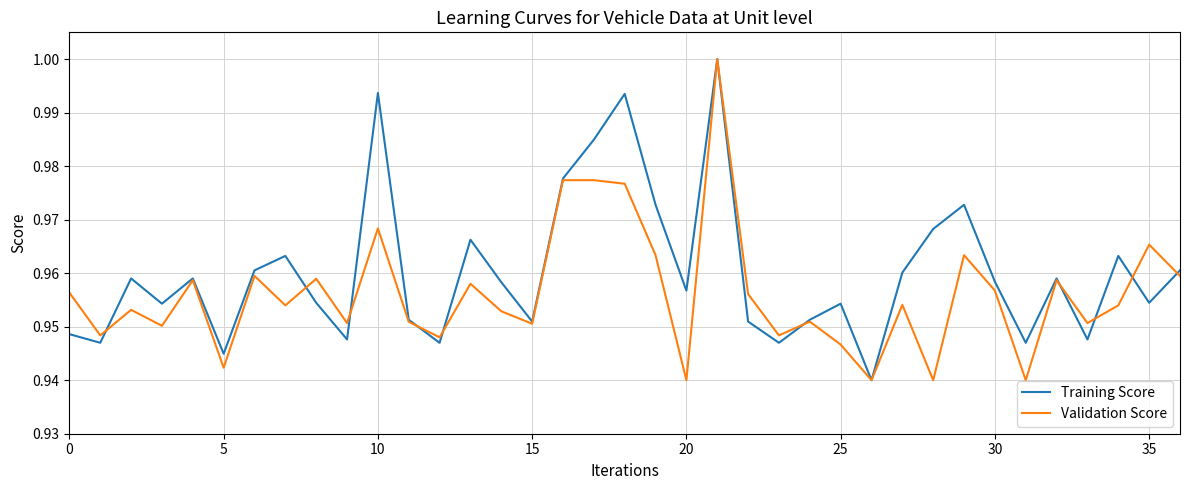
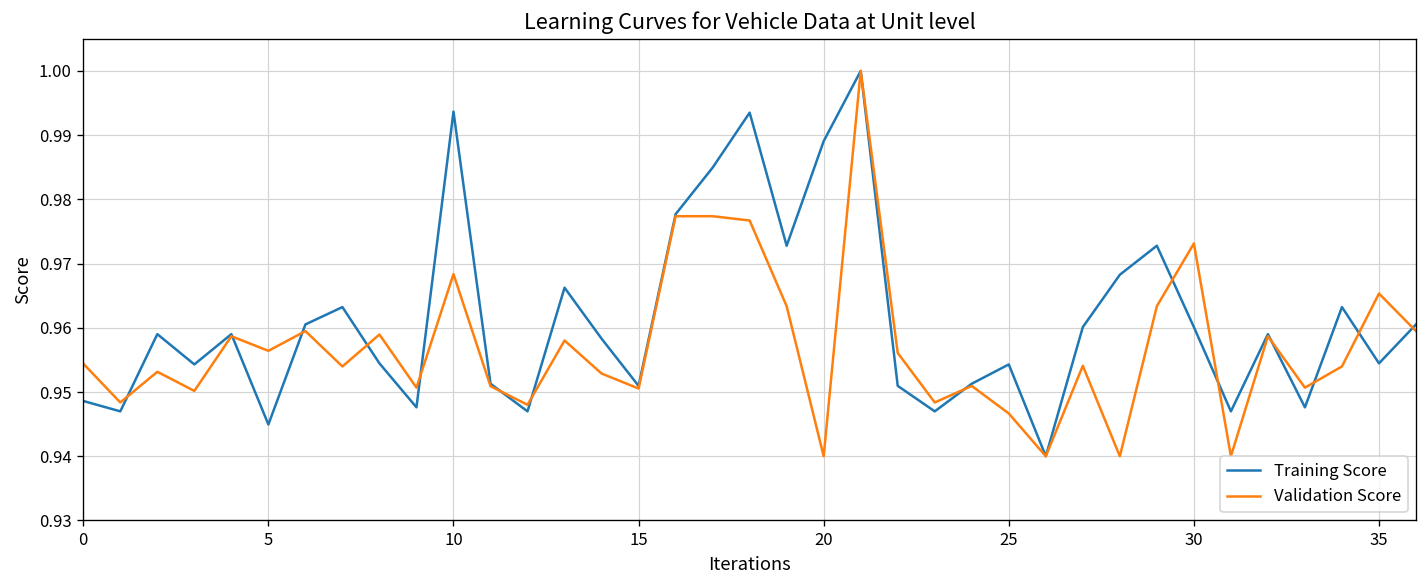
Validation Score, 0: 0.956 -> 0.954
Validation Score, 5: 0.942 -> 0.956
Training Score, 20: 0.957 -> 0.989
Training Score, 30: 0.958 -> 0.960
Validation Score, 30: 0.957 -> 0.973
